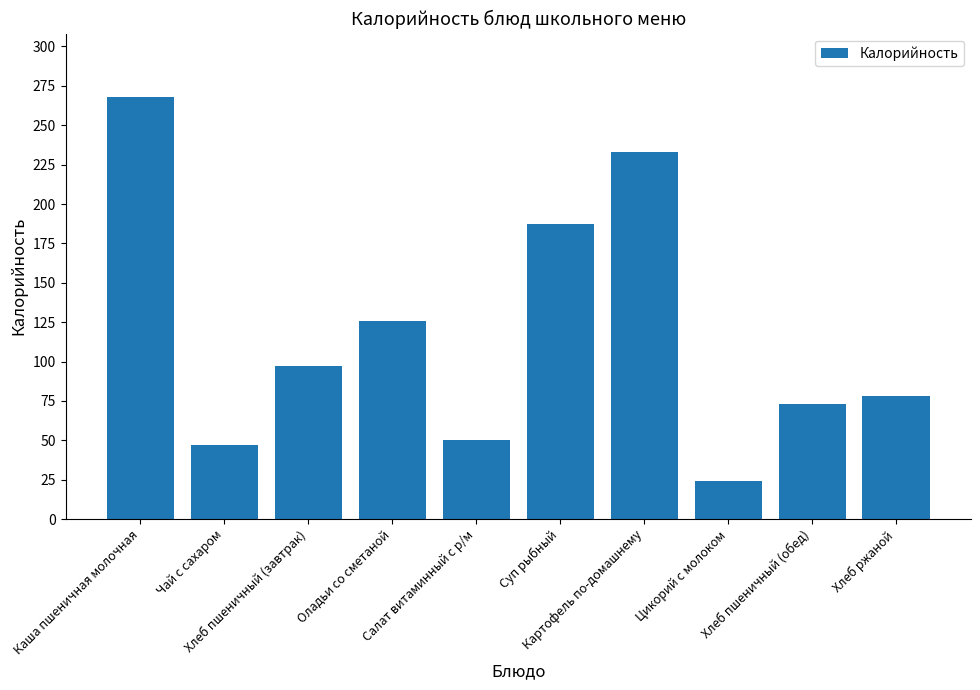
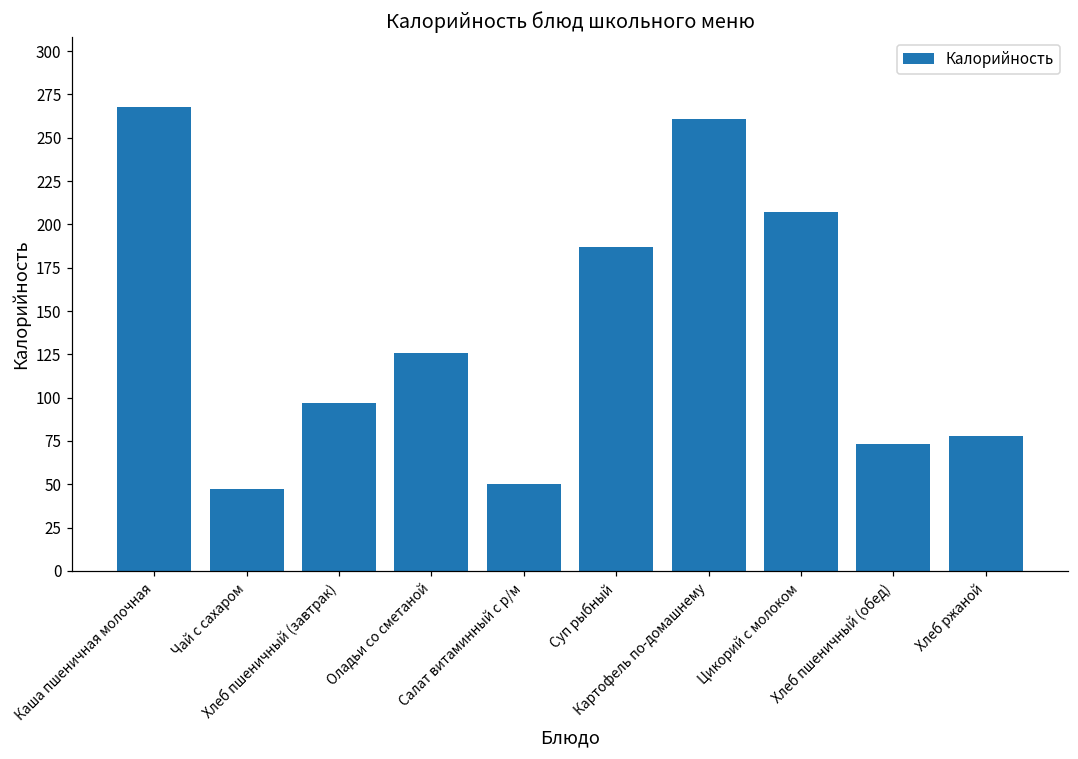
Картофель по-домашнему: 233 -> 261
Цикорий с молоком: 24 -> 207
